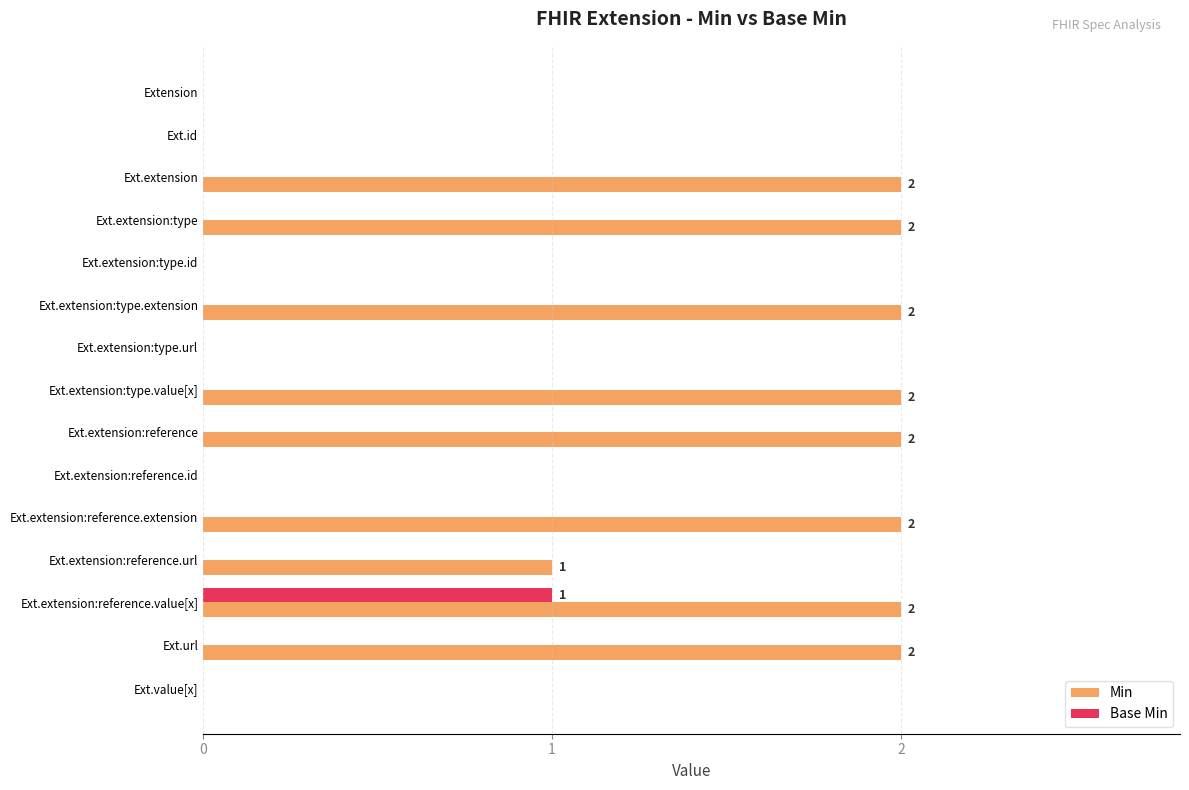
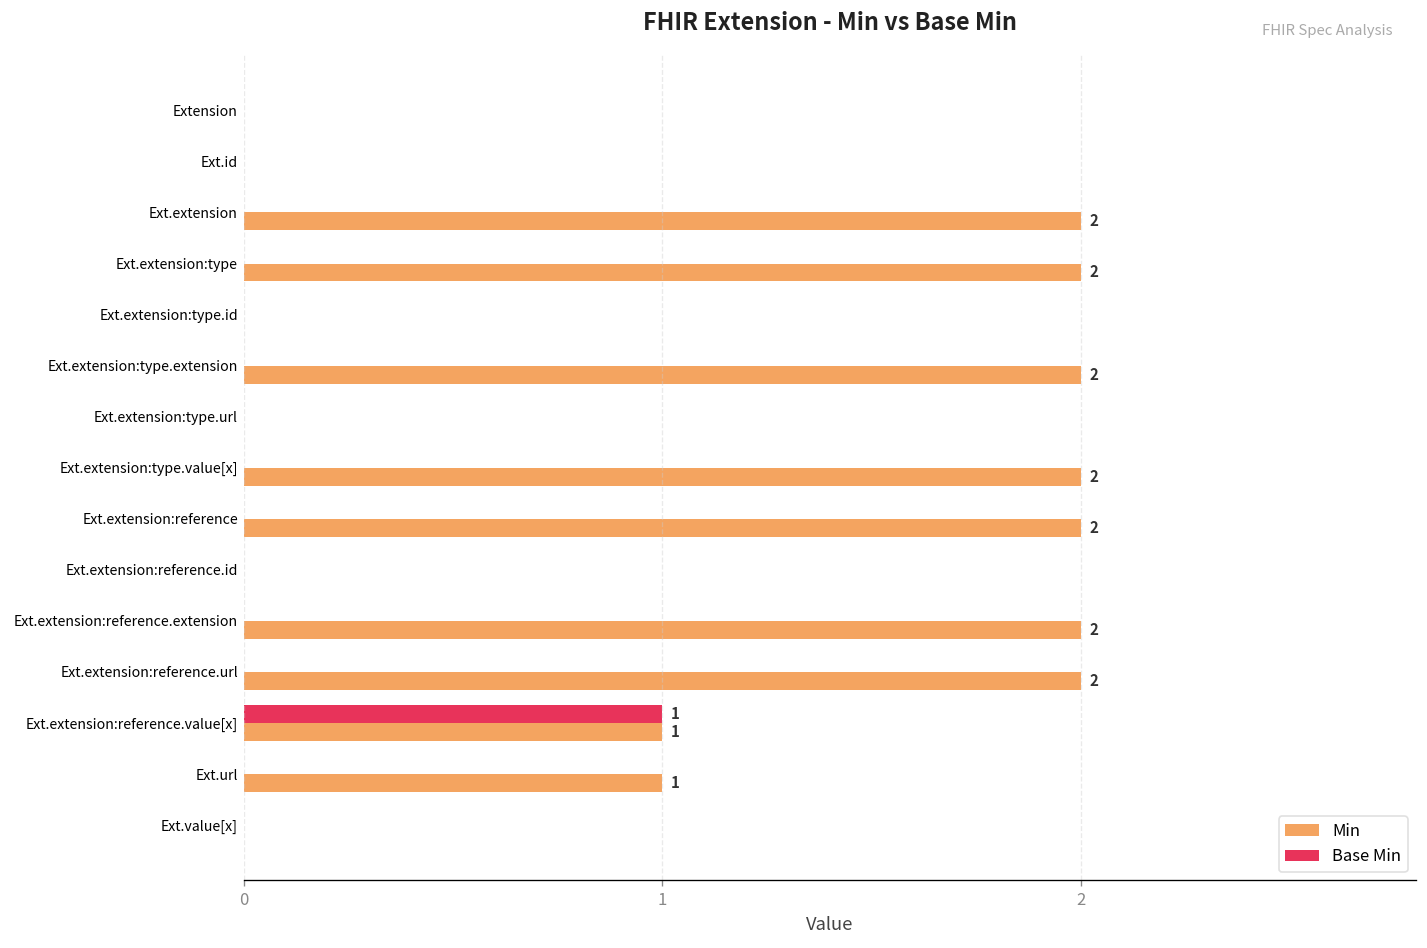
Min, Ext.extension:reference.url: 1 -> 2
Min, Ext.extension:reference.value[x]: 2 -> 1
Min, Ext.url: 2 -> 1
